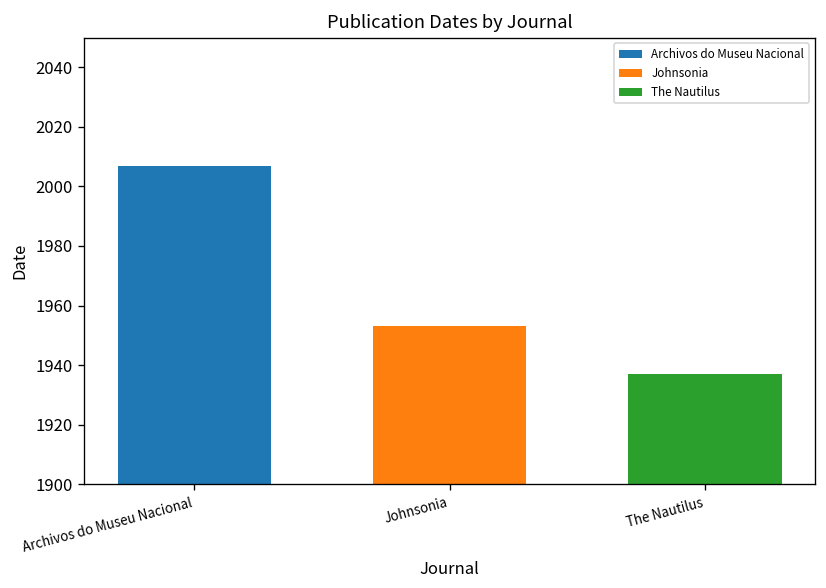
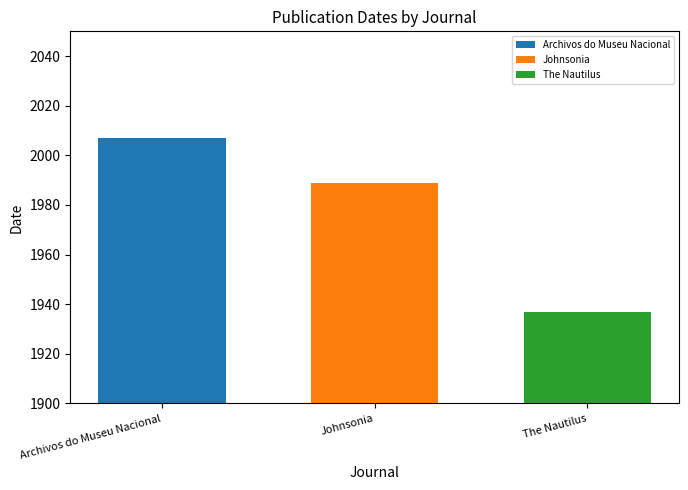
Johnsonia: 1953 -> 1989
